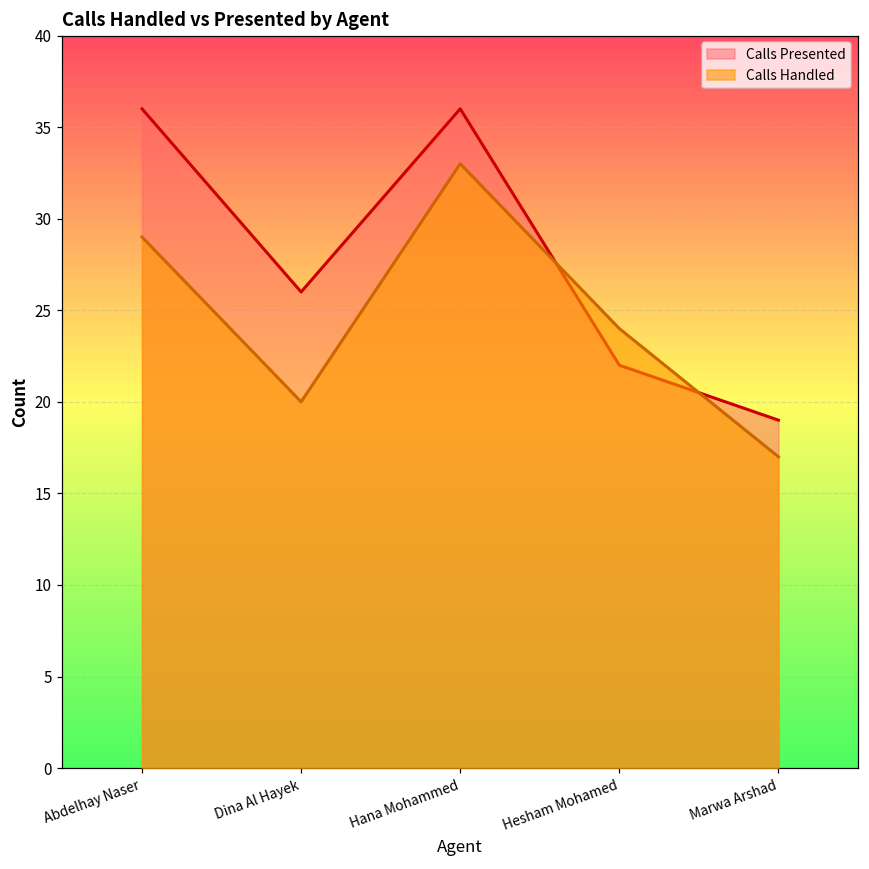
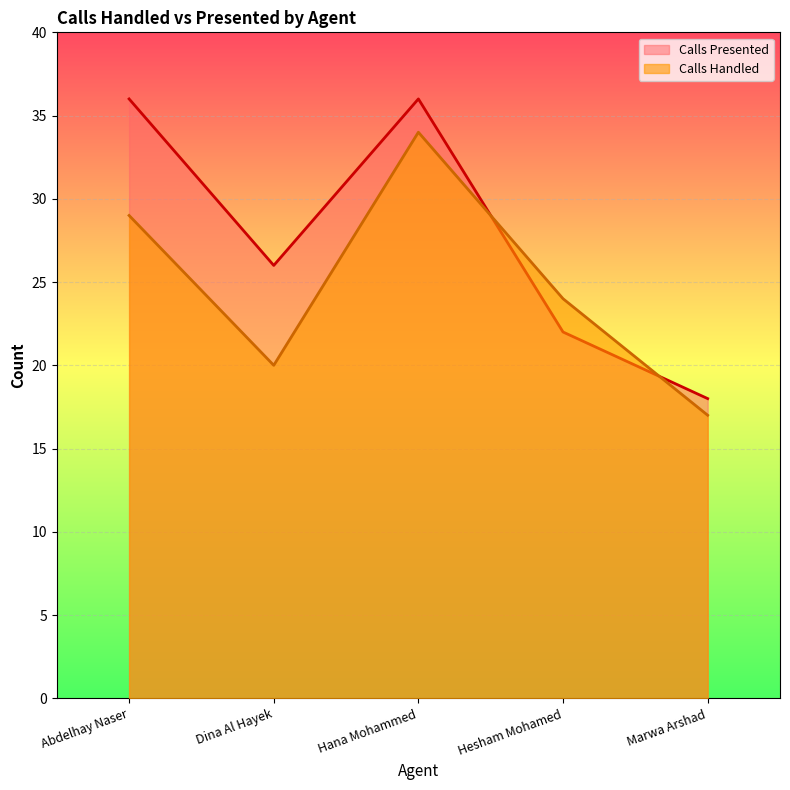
Calls Handled, Hana Mohammed: 33 -> 34
Calls Presented, Marwa Arshad: 19 -> 18
